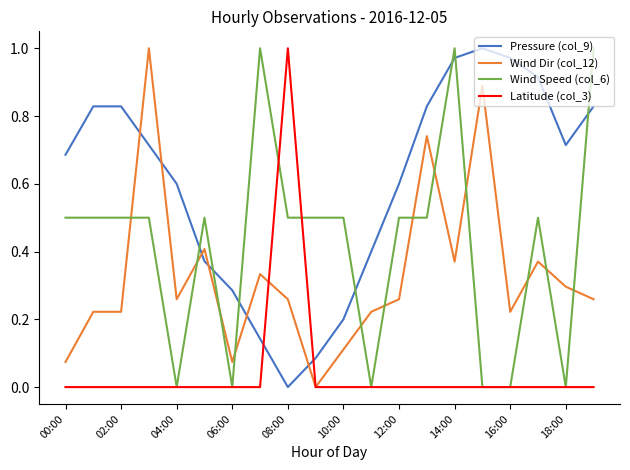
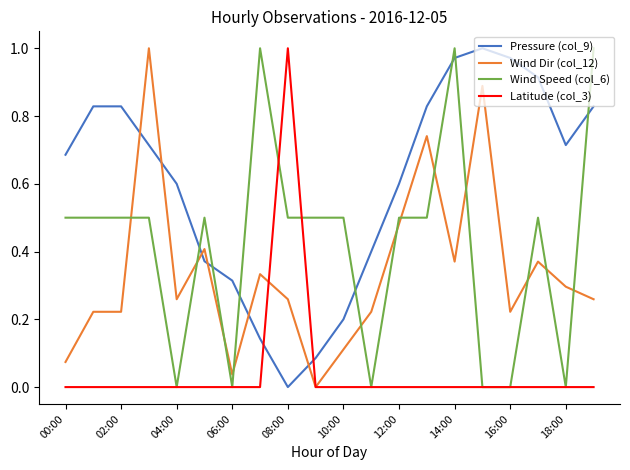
Pressure (col_9), 06:00: 0.29 -> 0.31
Wind Dir (col_12), 06:00: 0.07 -> 0.04
Wind Dir (col_12), 12:00: 0.26 -> 0.48
